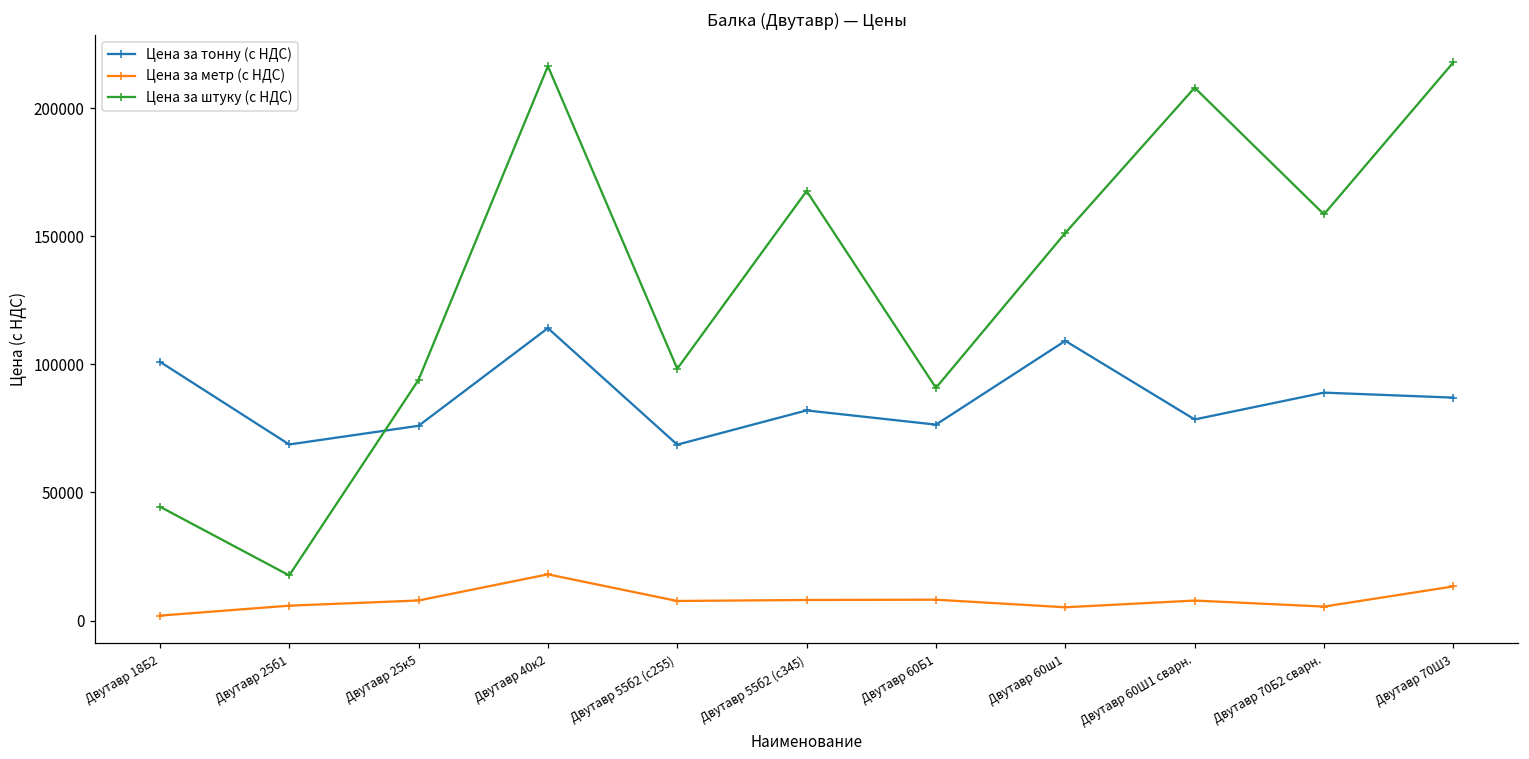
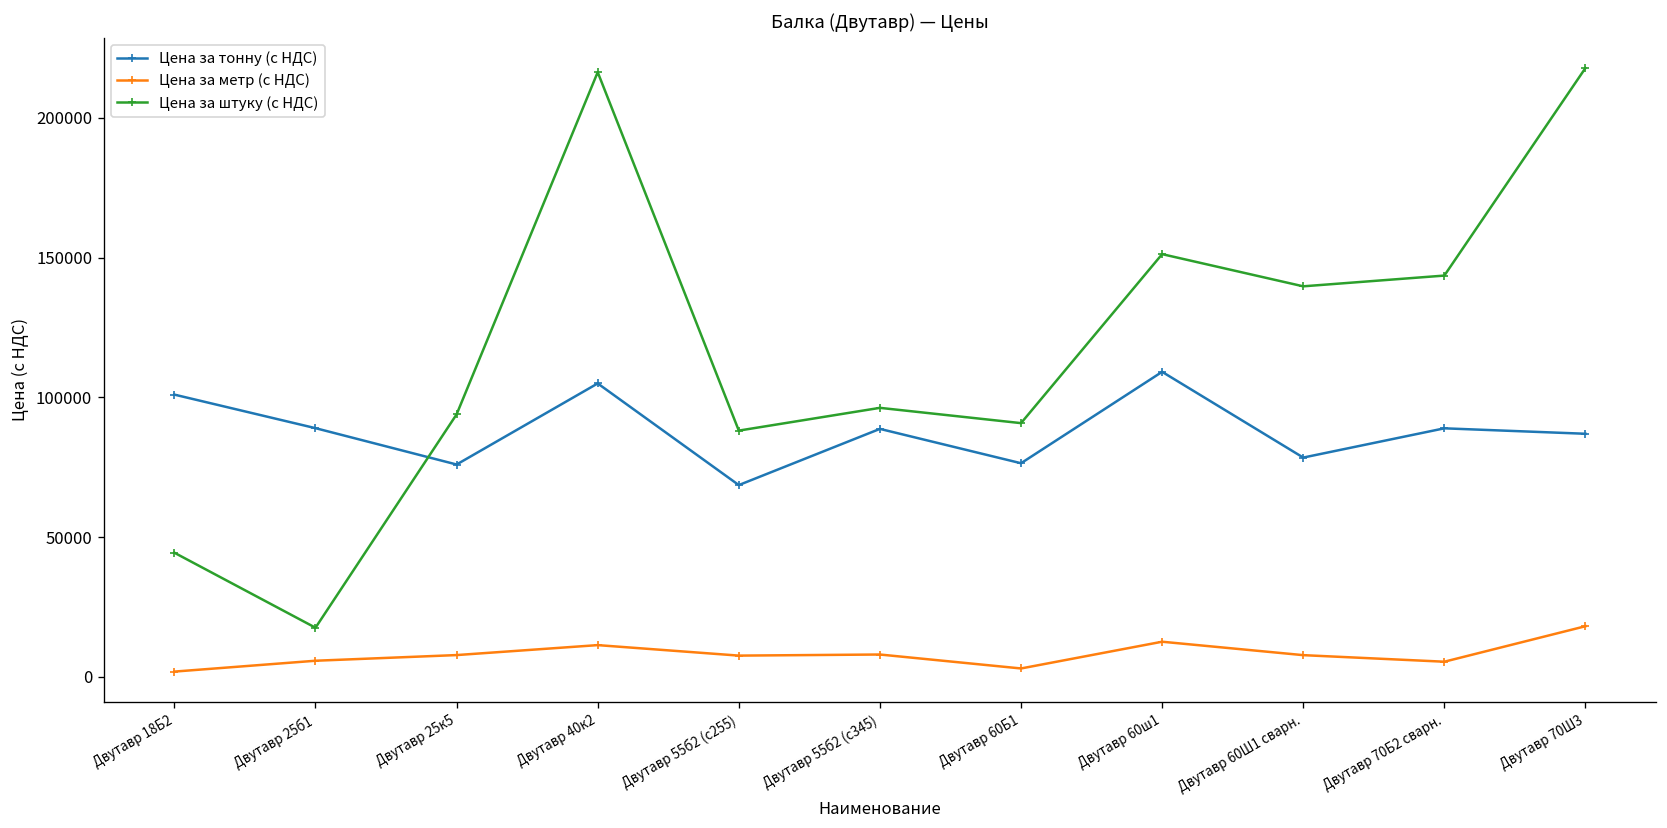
Цена за тонну (с НДС), Двутавр 25б1: 69000 -> 89000
Цена за тонну (с НДС), Двутавр 40к2: 114000 -> 105000
Цена за метр (с НДС), Двутавр 40к2: 18000 -> 11000
Цена за штуку (с НДС), Двутавр 55б2 (с255): 98000 -> 88000
Цена за тонну (с НДС), Двутавр 55б2 (с345): 82000 -> 89000
Цена за штуку (с НДС), Двутавр 55б2 (с345): 168000 -> 96000
Цена за метр (с НДС), Двутавр 60Б1: 8000 -> 3000
Цена за метр (с НДС), Двутавр 60ш1: 5000 -> 13000
Цена за штуку (с НДС), Двутавр 60Ш1 сварн.: 208000 -> 140000
Цена за штуку (с НДС), Двутавр 70Б2 сварн.: 159000 -> 144000
Цена за метр (с НДС), Двутавр 70Ш3: 13000 -> 18000
